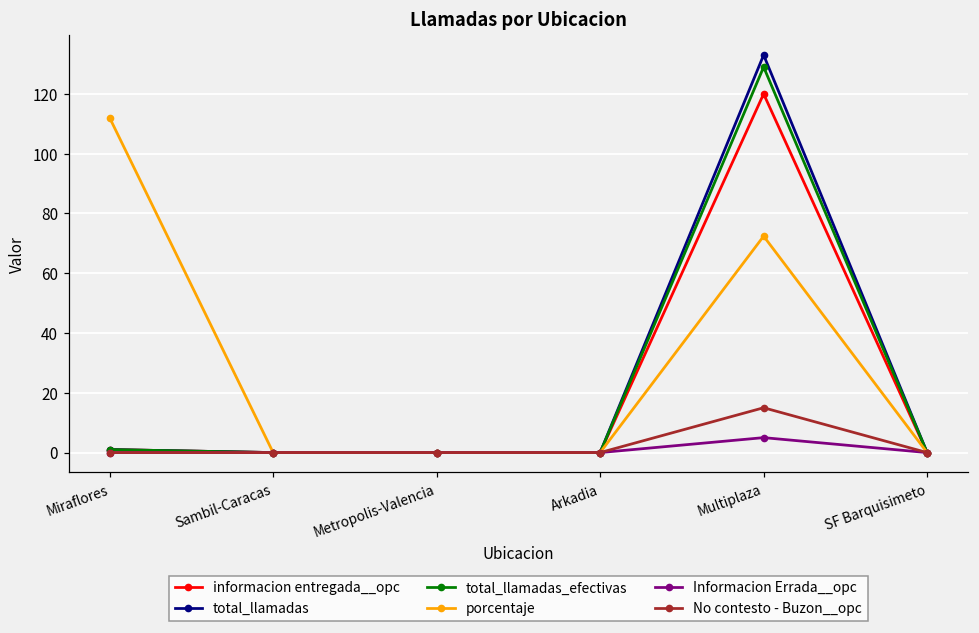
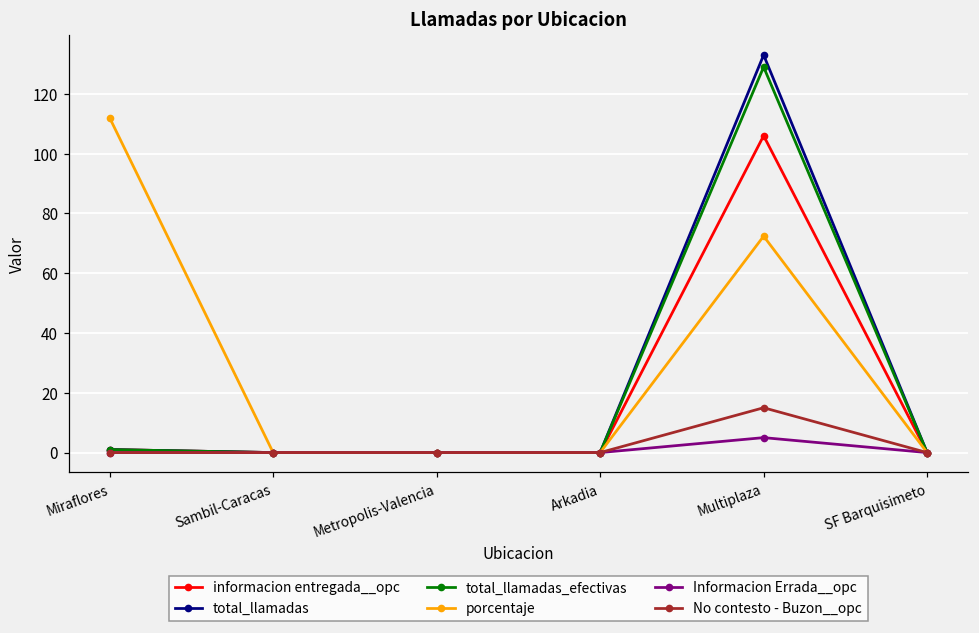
informacion entregada__opc, Multiplaza: 120 -> 106
